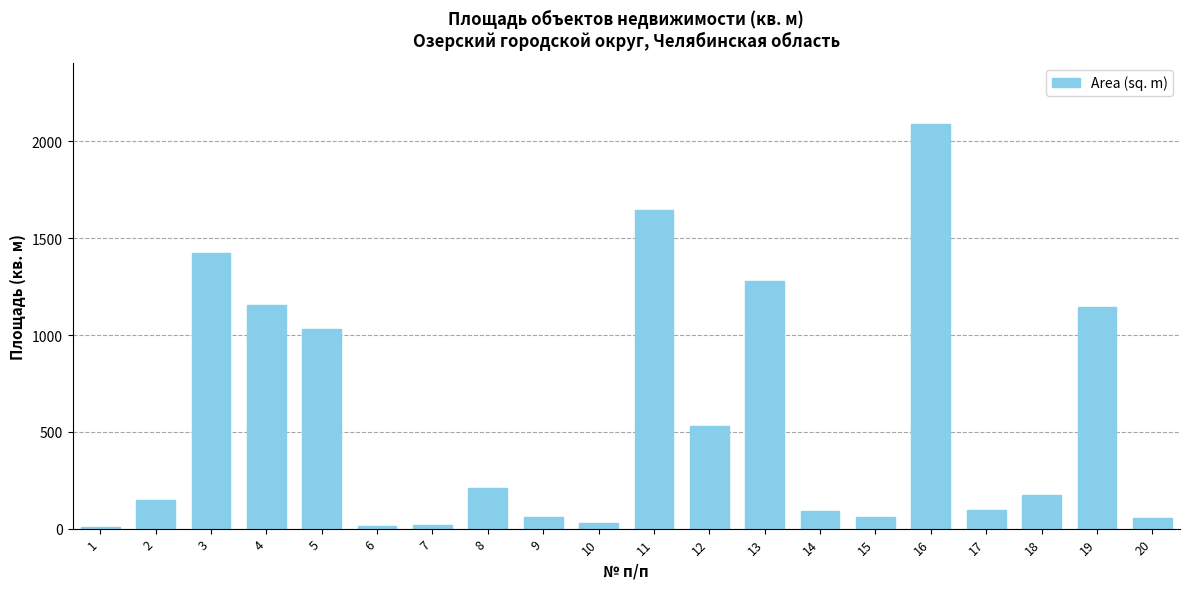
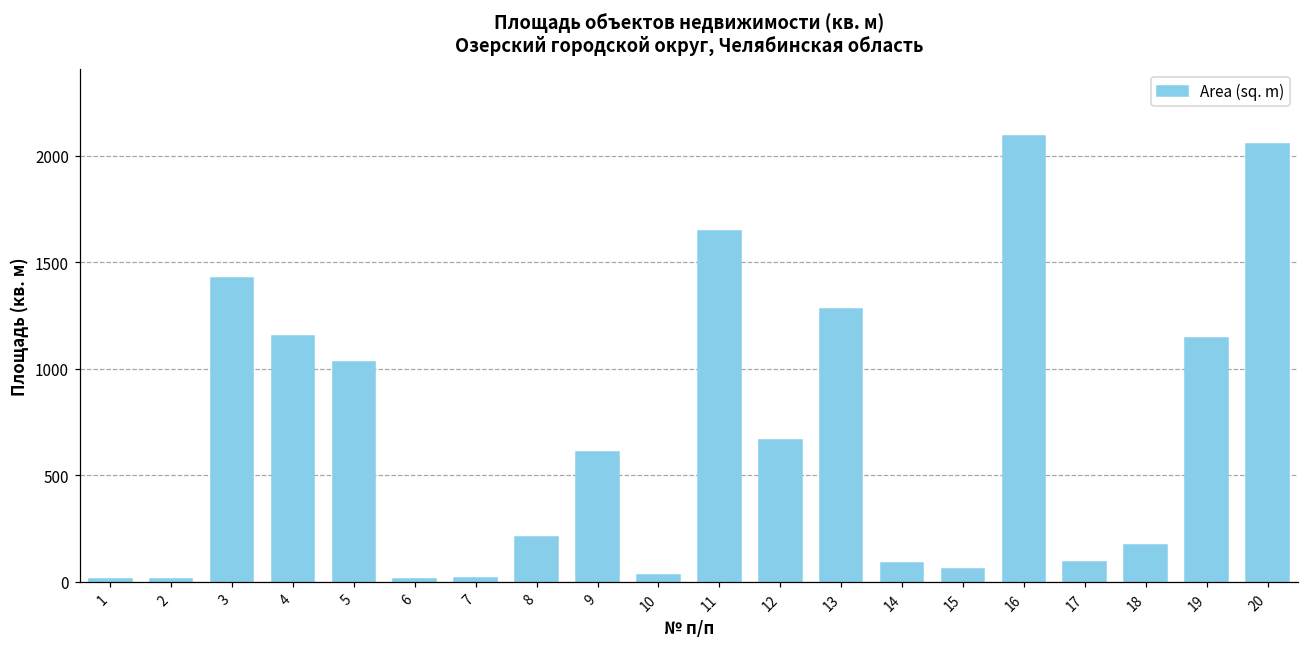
2: 150 -> 10
9: 60 -> 610
12: 530 -> 670
20: 60 -> 2050
